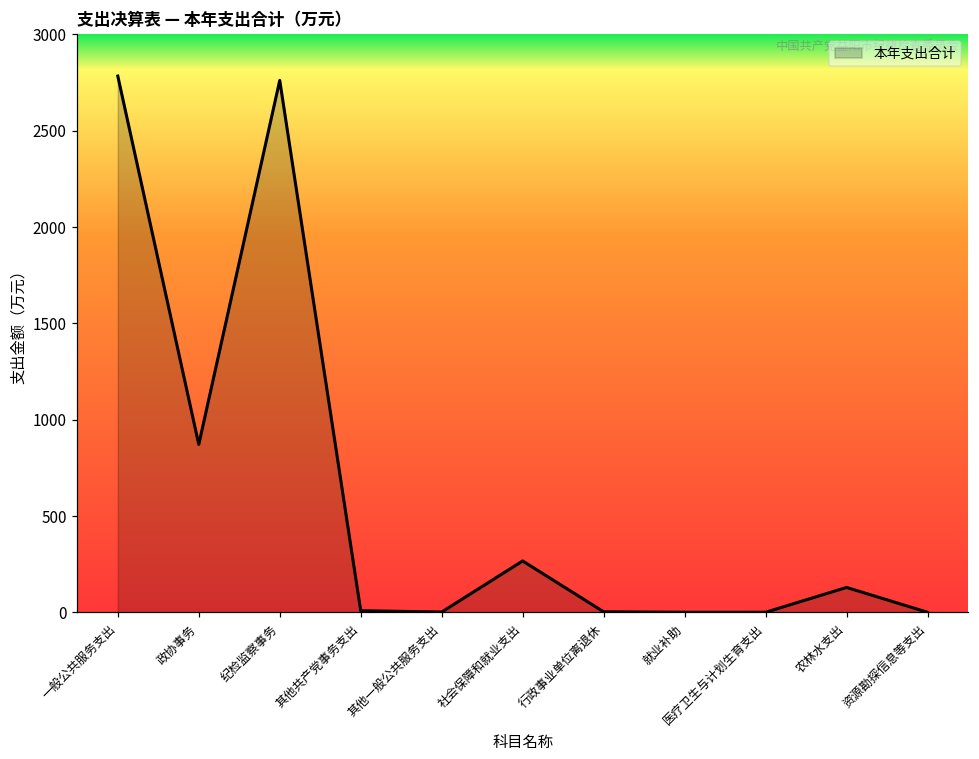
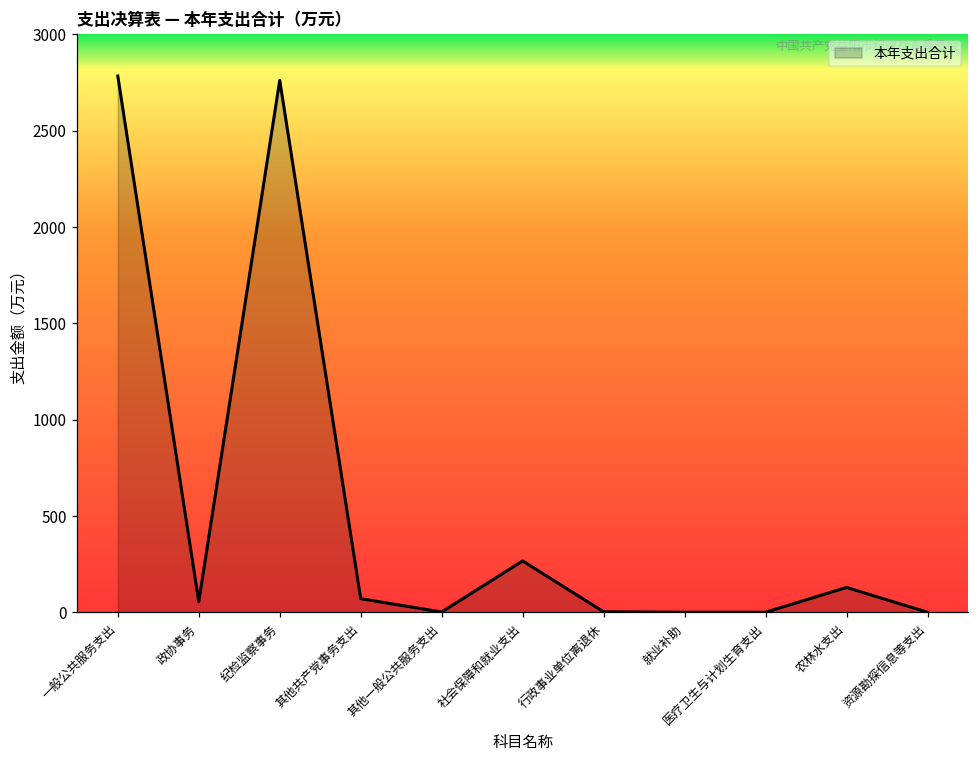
政协事务: 870 -> 60
其他共产党事务支出: 10 -> 70
